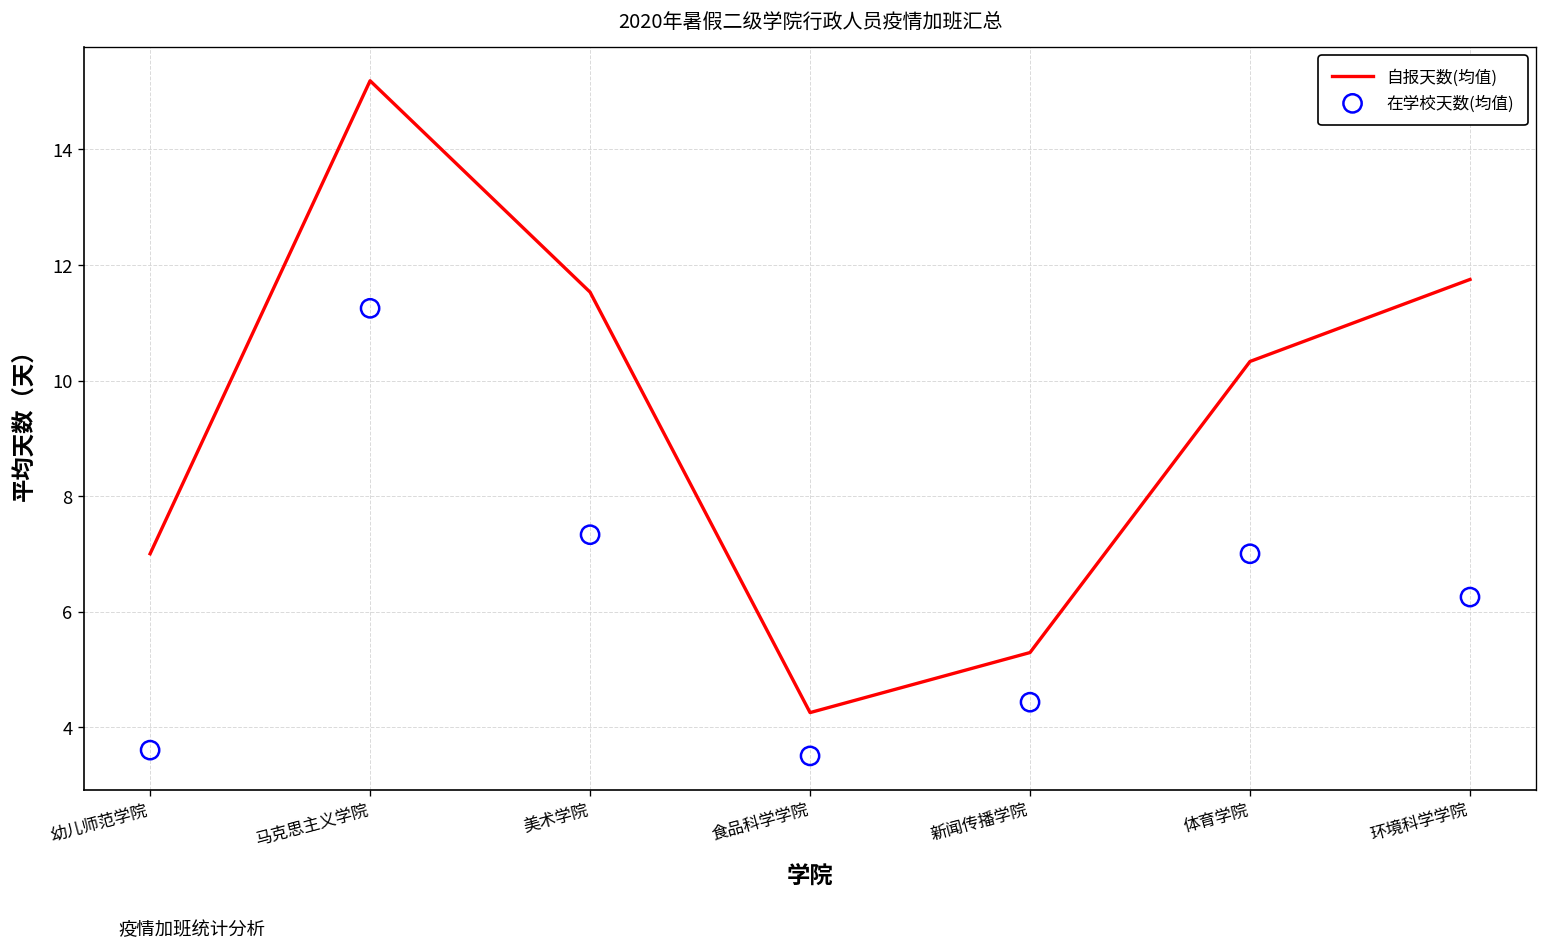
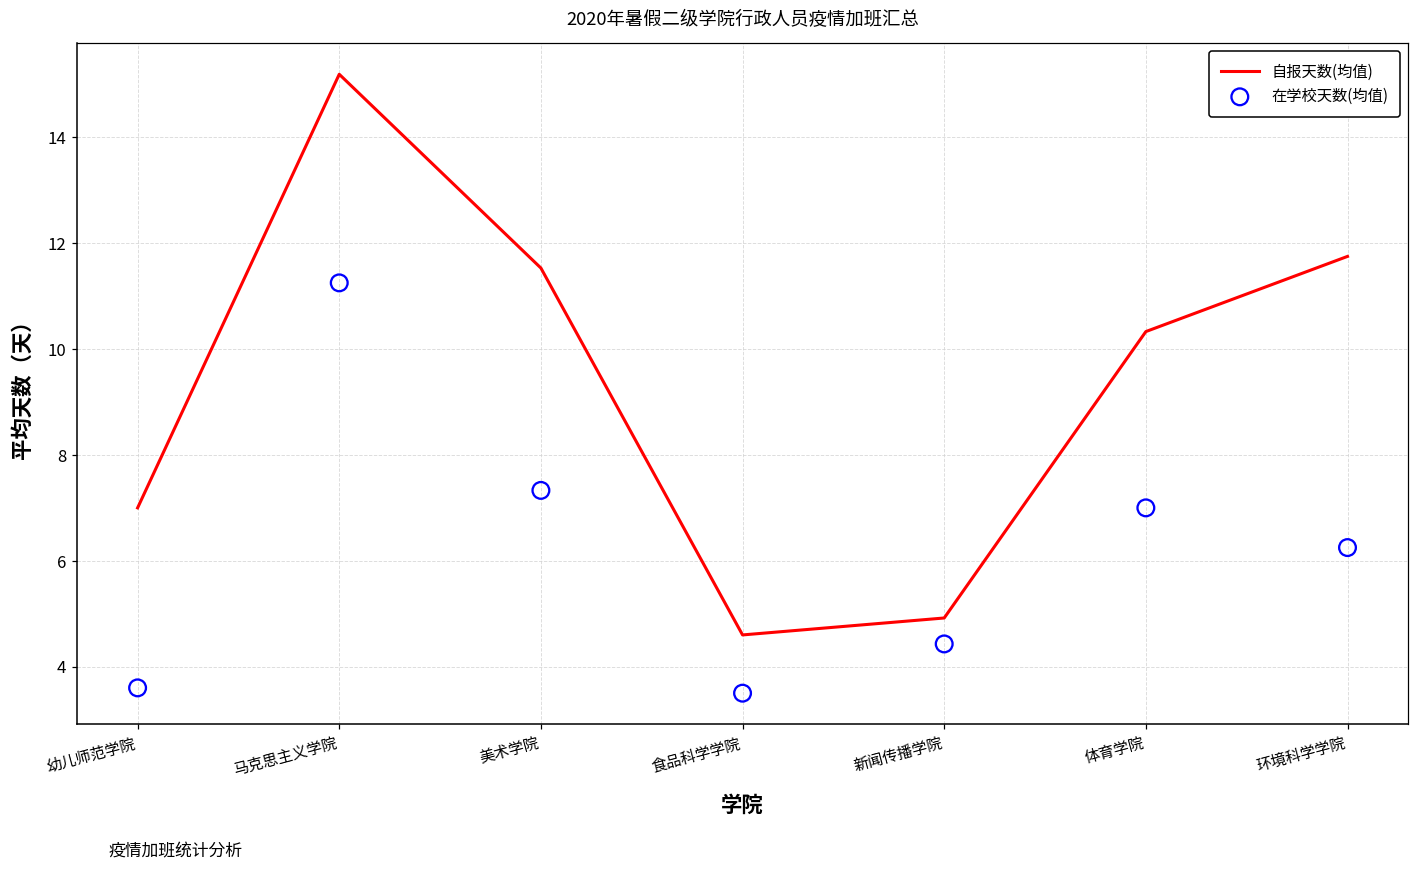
自报天数(均值), 食品科学学院: 4.3 -> 4.6
自报天数(均值), 新闻传播学院: 5.3 -> 4.9
